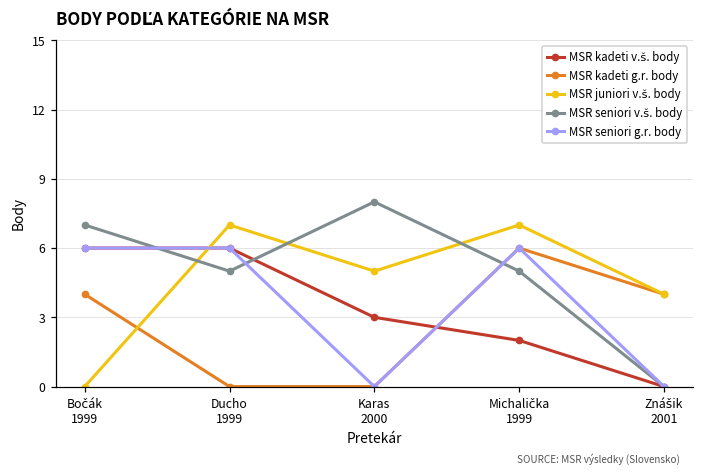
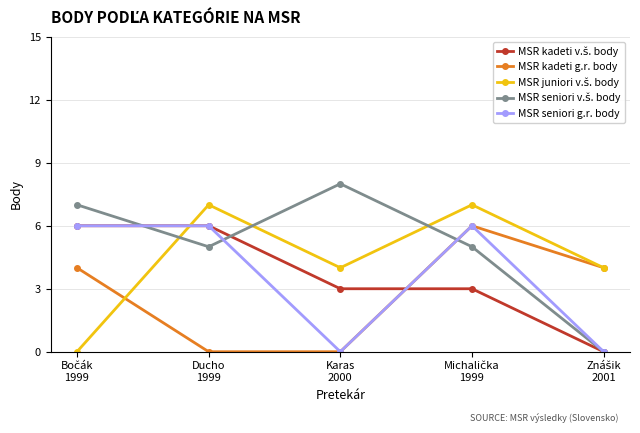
MSR juniori v.š. body, Karas 2000: 5 -> 4
MSR kadeti v.š. body, Michalička 1999: 2 -> 3
